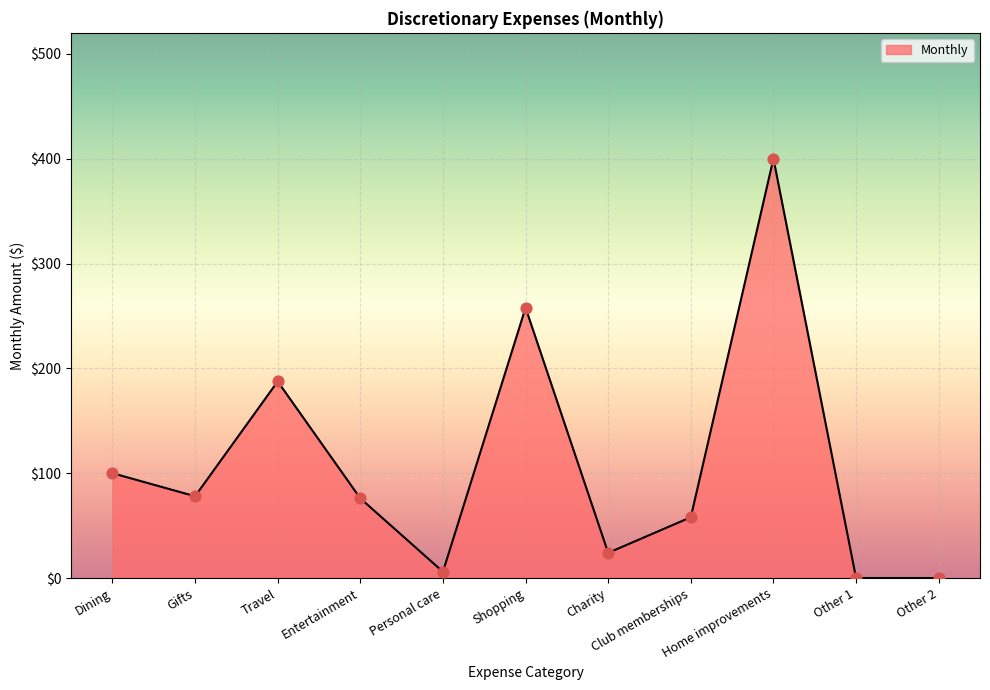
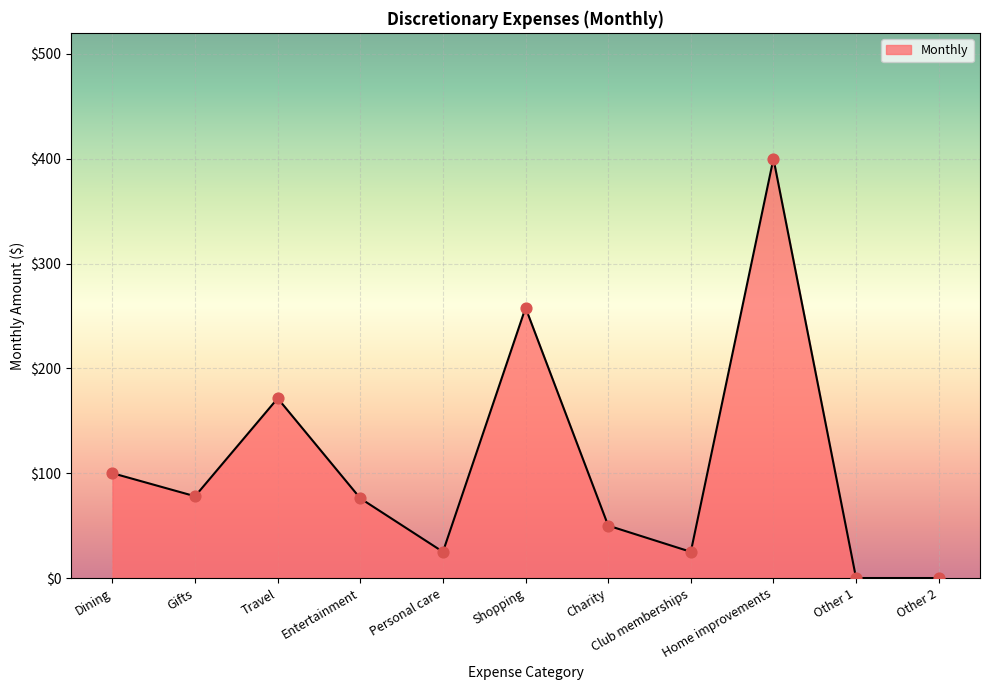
Travel: $188 -> $171
Personal care: $6 -> $25
Charity: $24 -> $50
Club memberships: $58 -> $25
